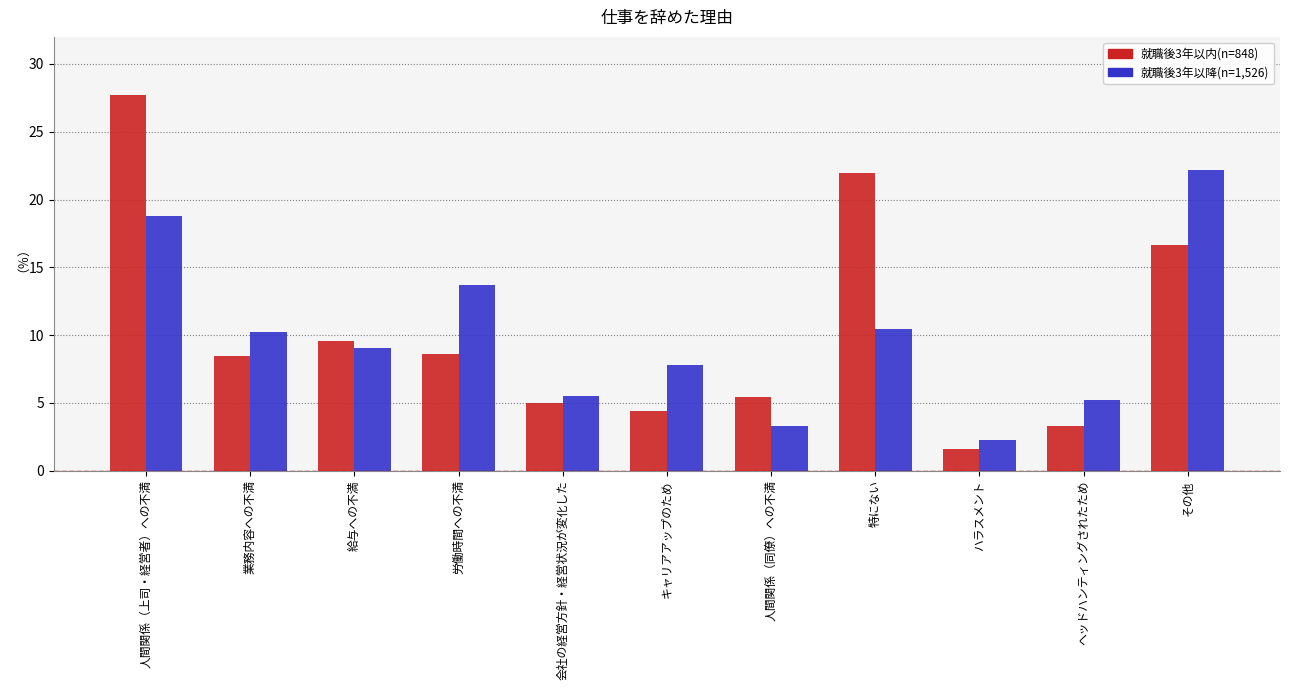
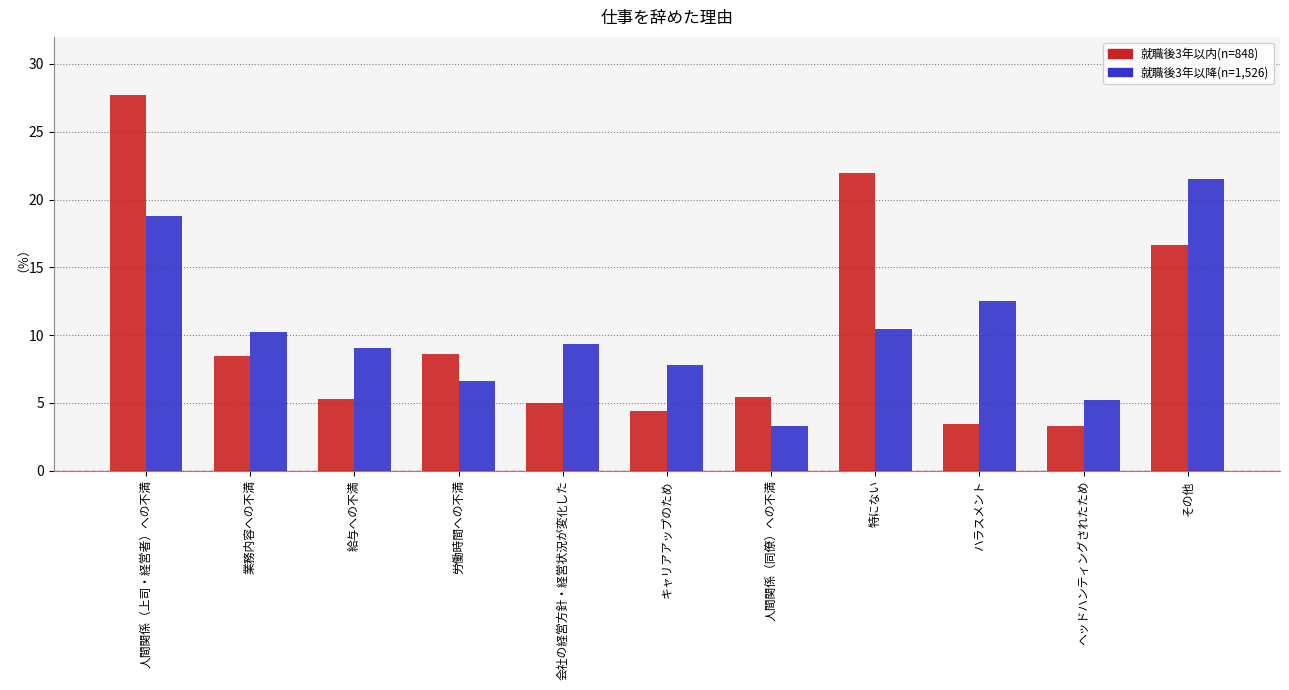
就職後3年以内(n=848), 給与への不満: 9.6 -> 5.3
就職後3年以降(n=1,526), 労働時間への不満: 13.7 -> 6.6
就職後3年以降(n=1,526), 会社の経営方針・経営状況が変化した: 5.5 -> 9.4
就職後3年以内(n=848), ハラスメント: 1.6 -> 3.4
就職後3年以降(n=1,526), ハラスメント: 2.2 -> 12.5
就職後3年以降(n=1,526), その他: 22.2 -> 21.5
